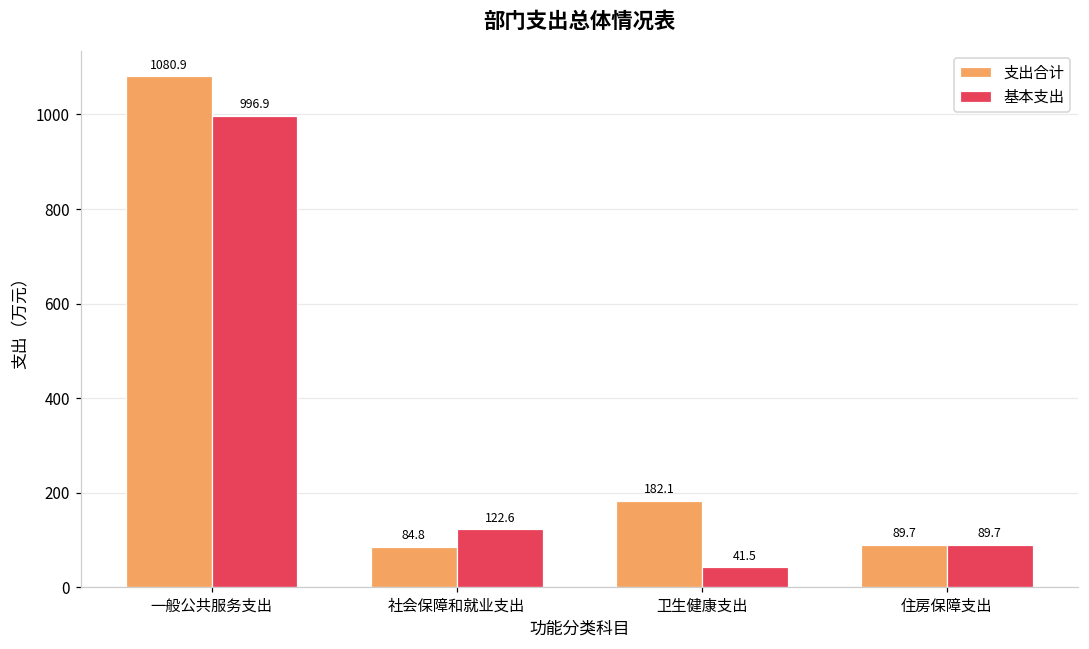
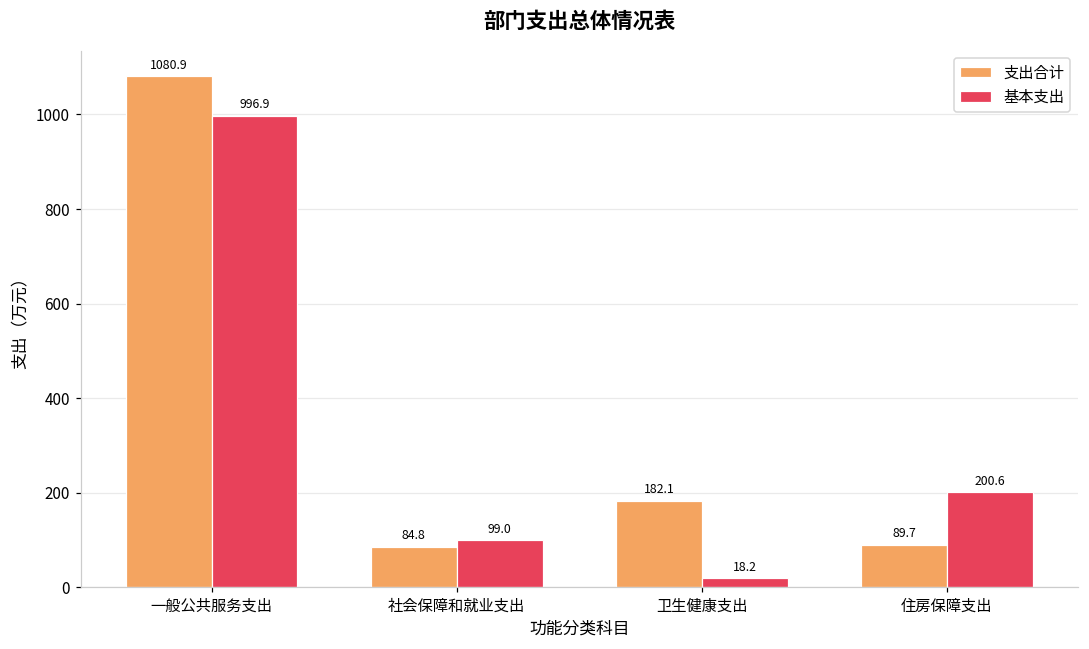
基本支出, 社会保障和就业支出: 122.6 -> 99.0
基本支出, 卫生健康支出: 41.5 -> 18.2
基本支出, 住房保障支出: 89.7 -> 200.6
